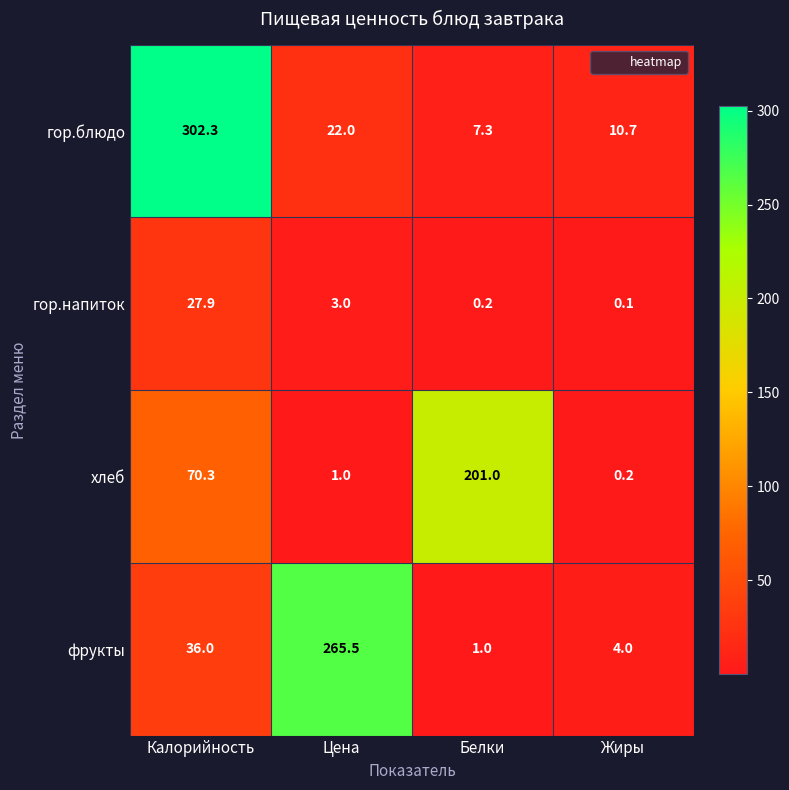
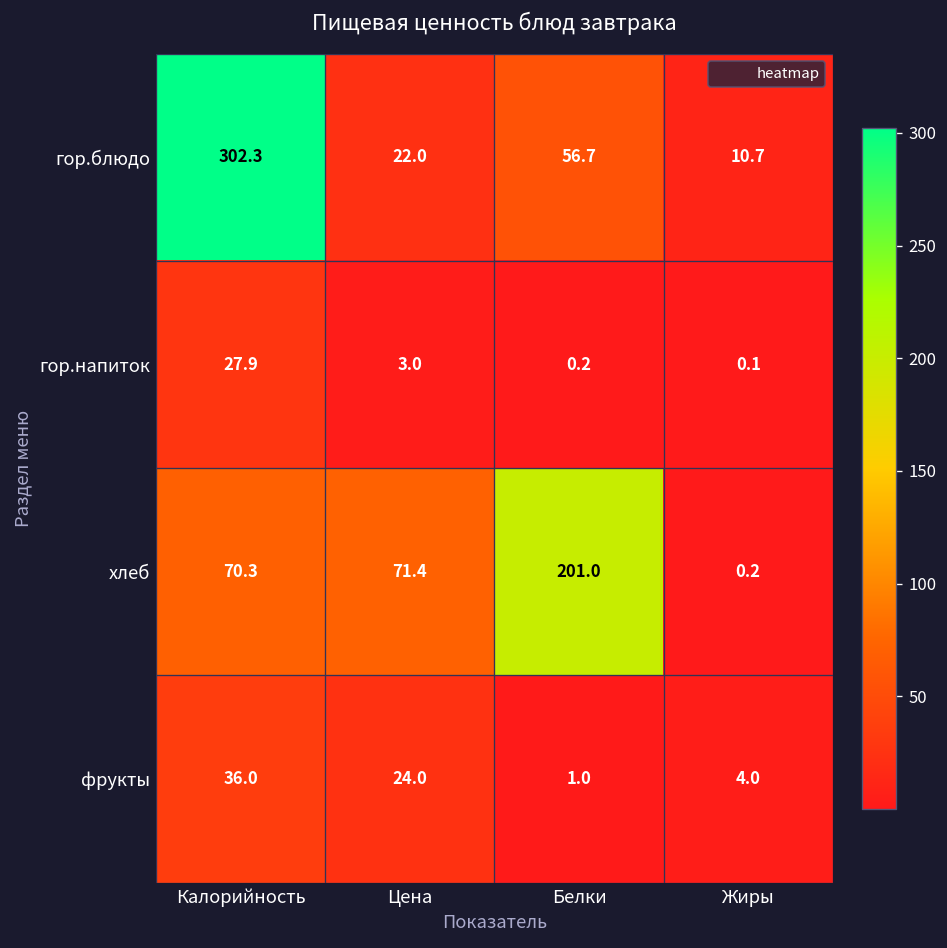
гор.блюдо, Белки: 7.3 -> 56.7
хлеб, Цена: 1.0 -> 71.4
фрукты, Цена: 265.5 -> 24.0
